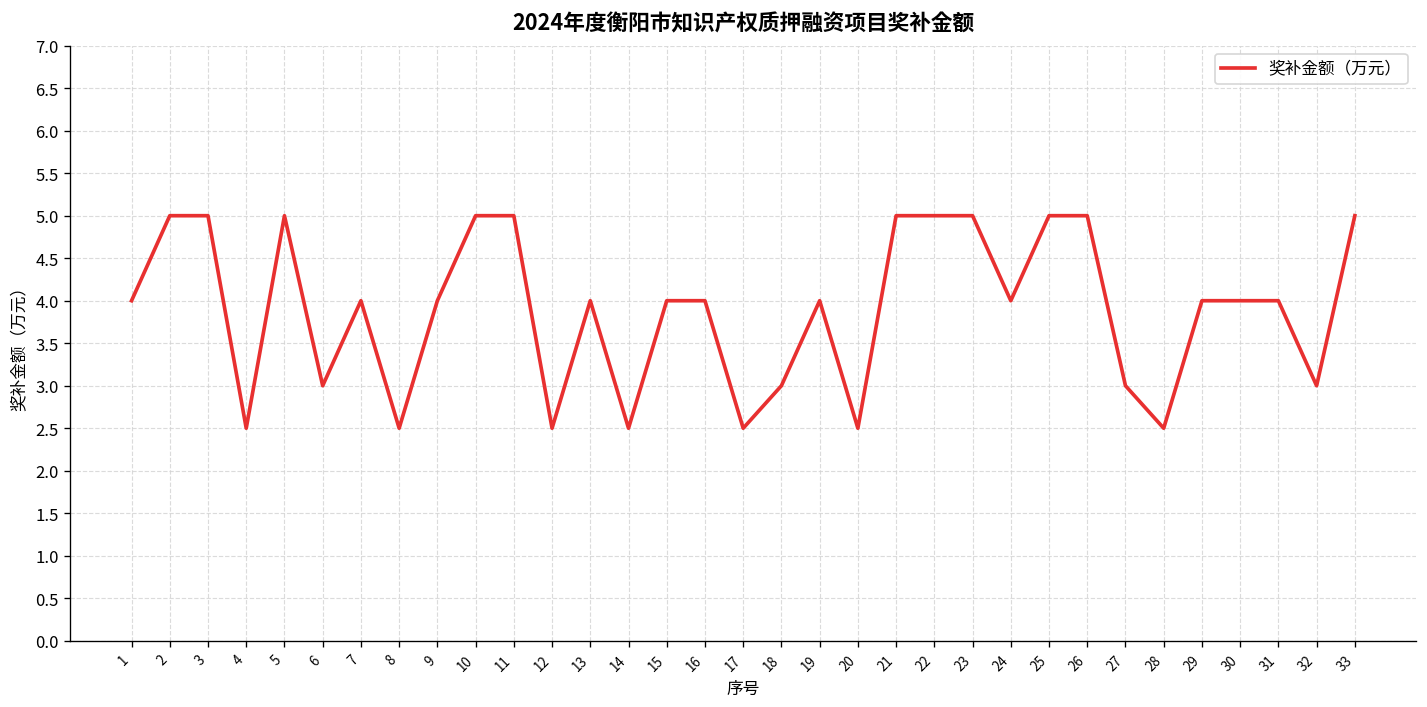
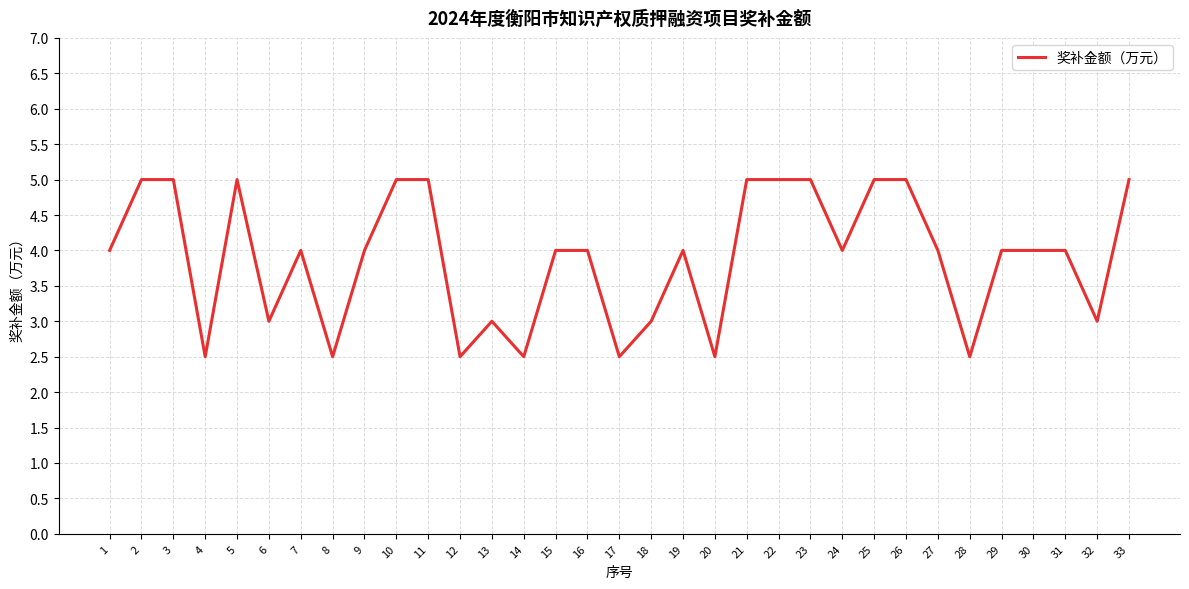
13: 4 -> 3
27: 3 -> 4
